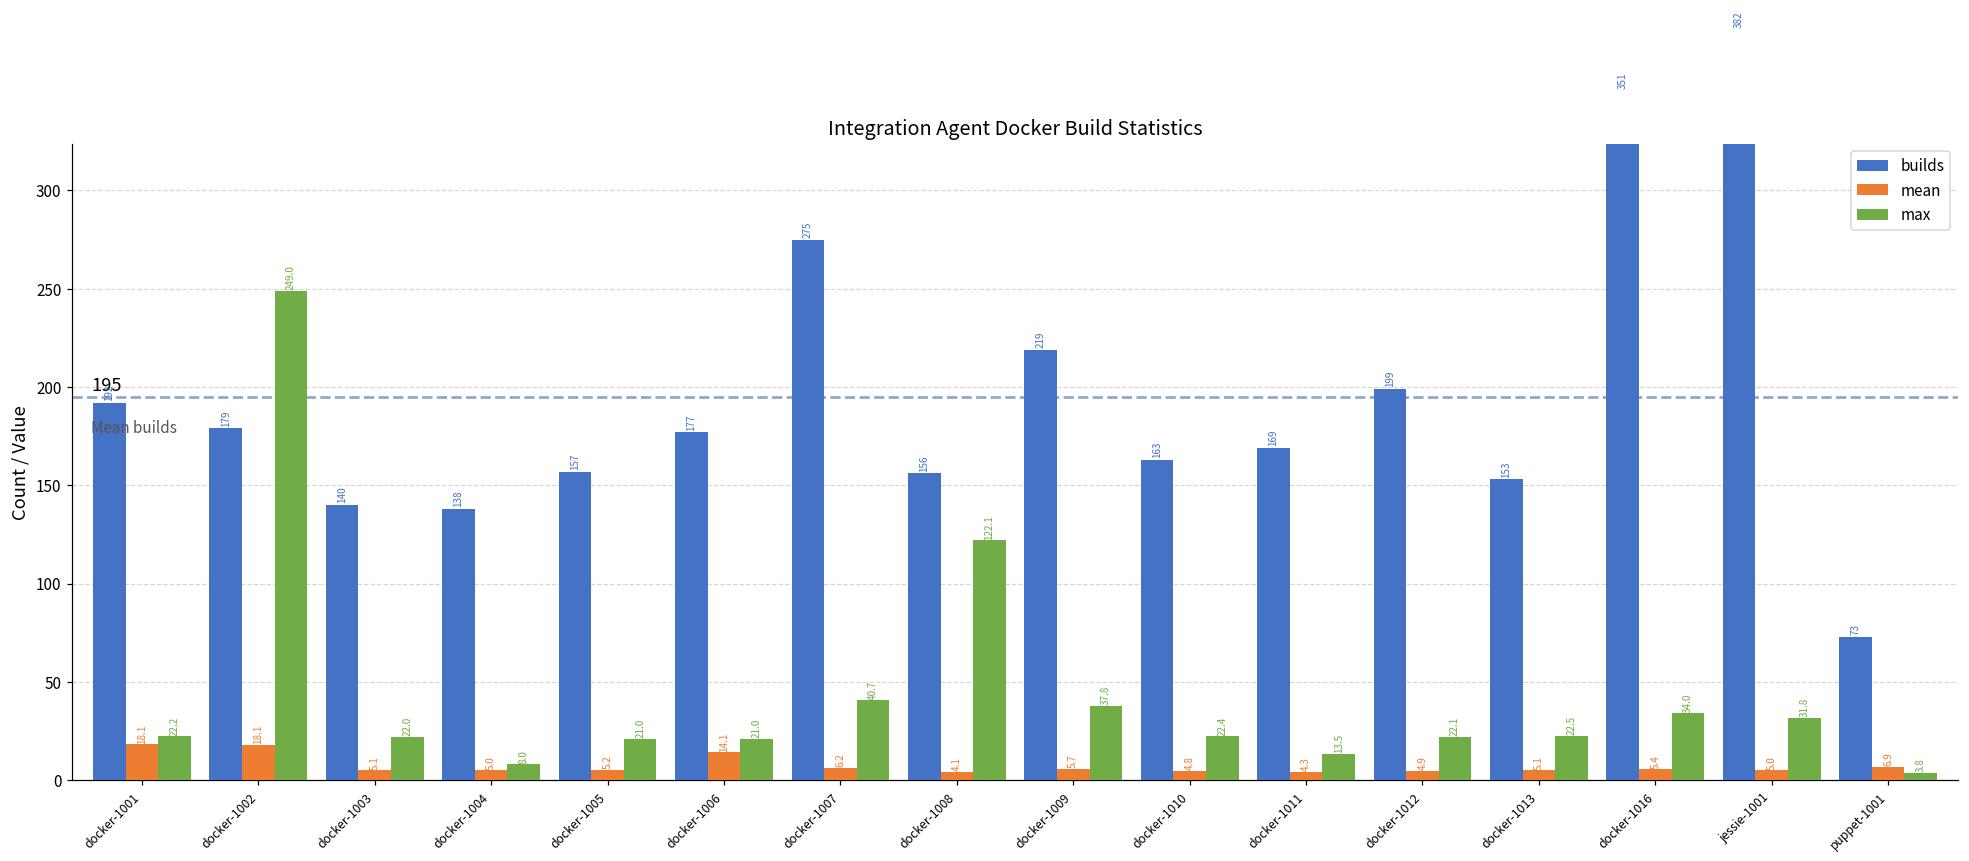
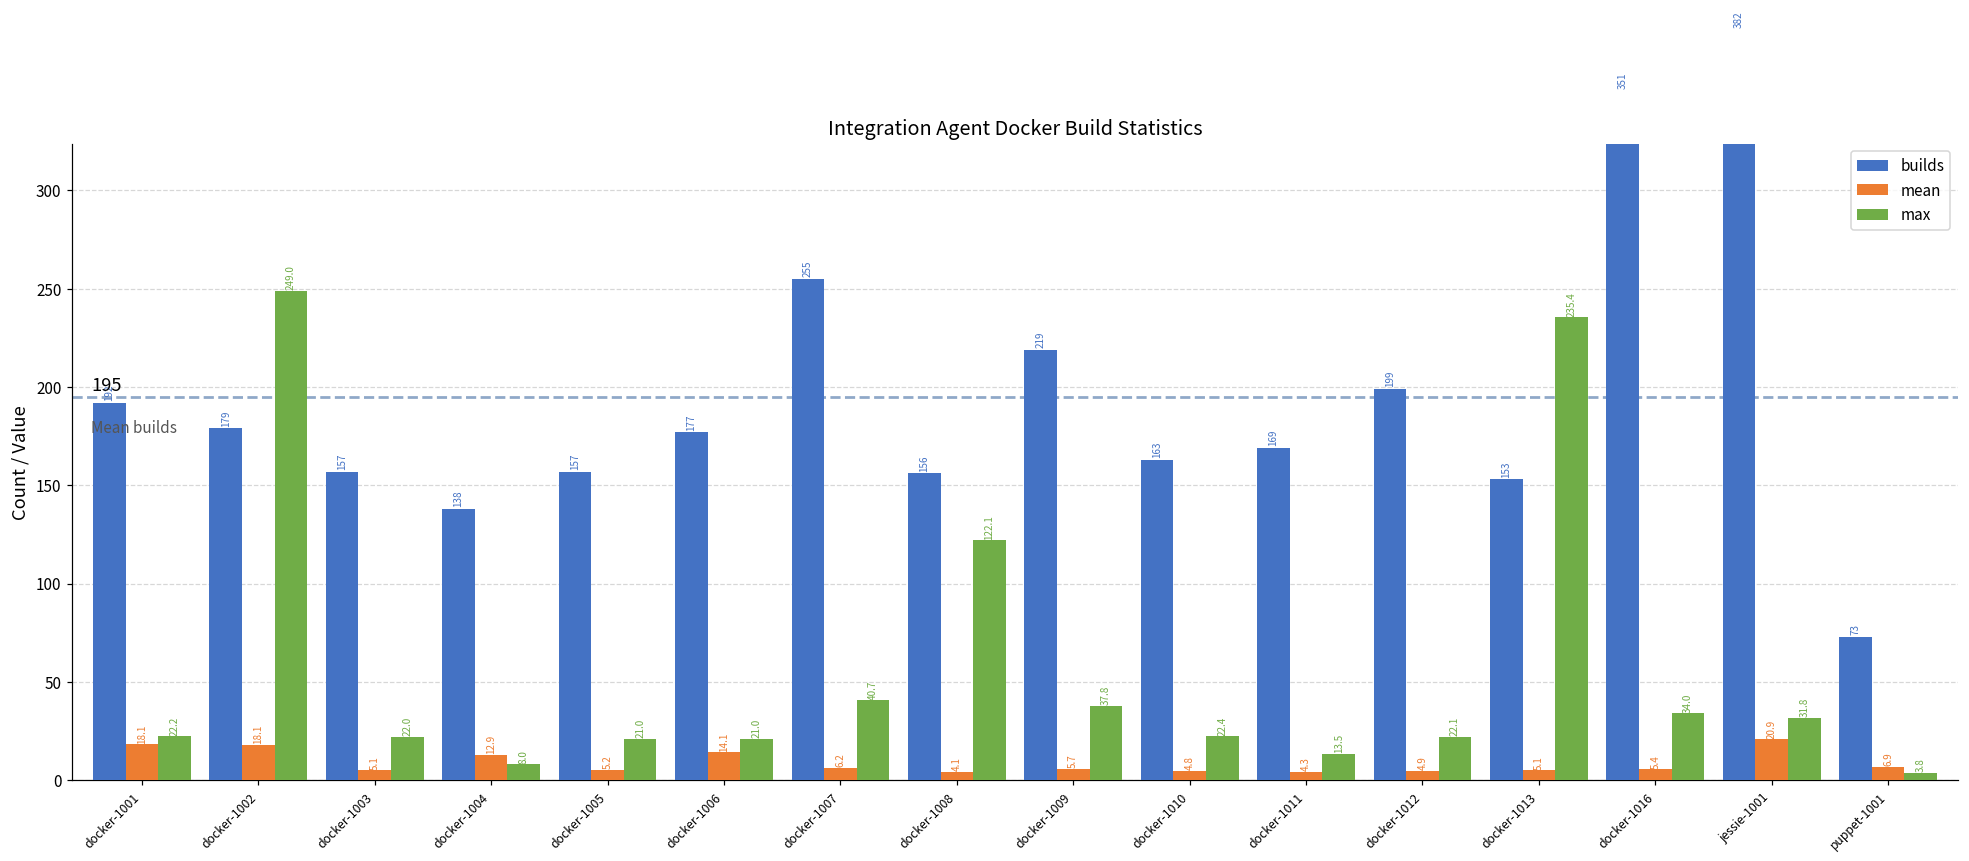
builds, docker-1003: 140 -> 157
mean, docker-1004: 5.0 -> 12.9
builds, docker-1007: 275 -> 255
max, docker-1013: 22.5 -> 235.4
mean, jessie-1001: 5.0 -> 20.9
